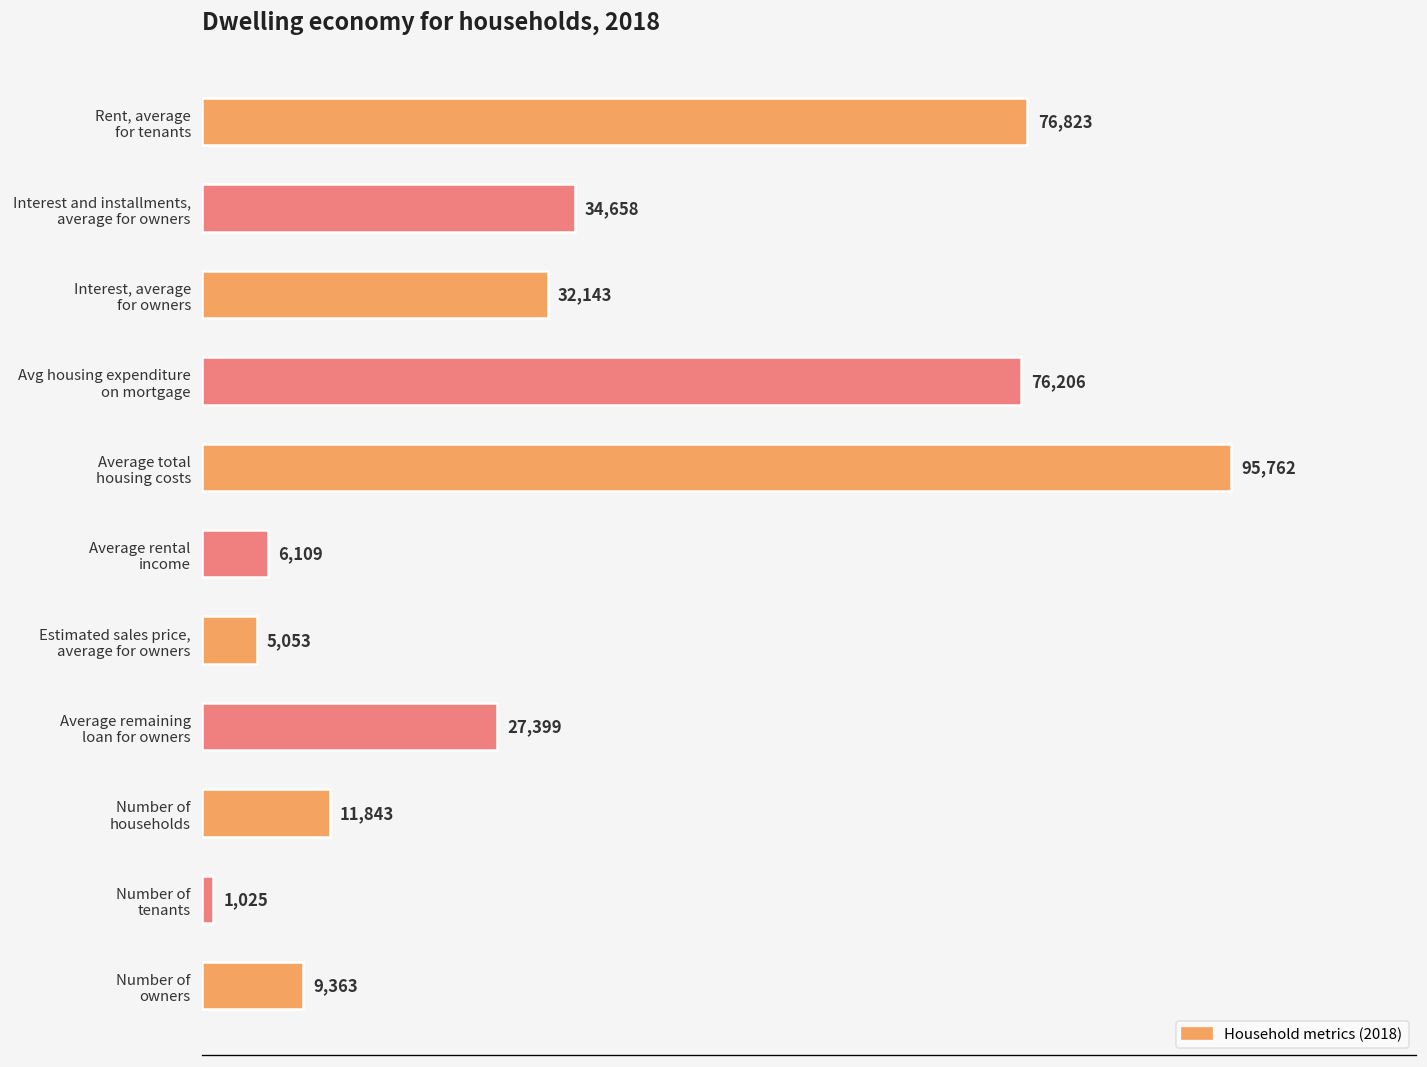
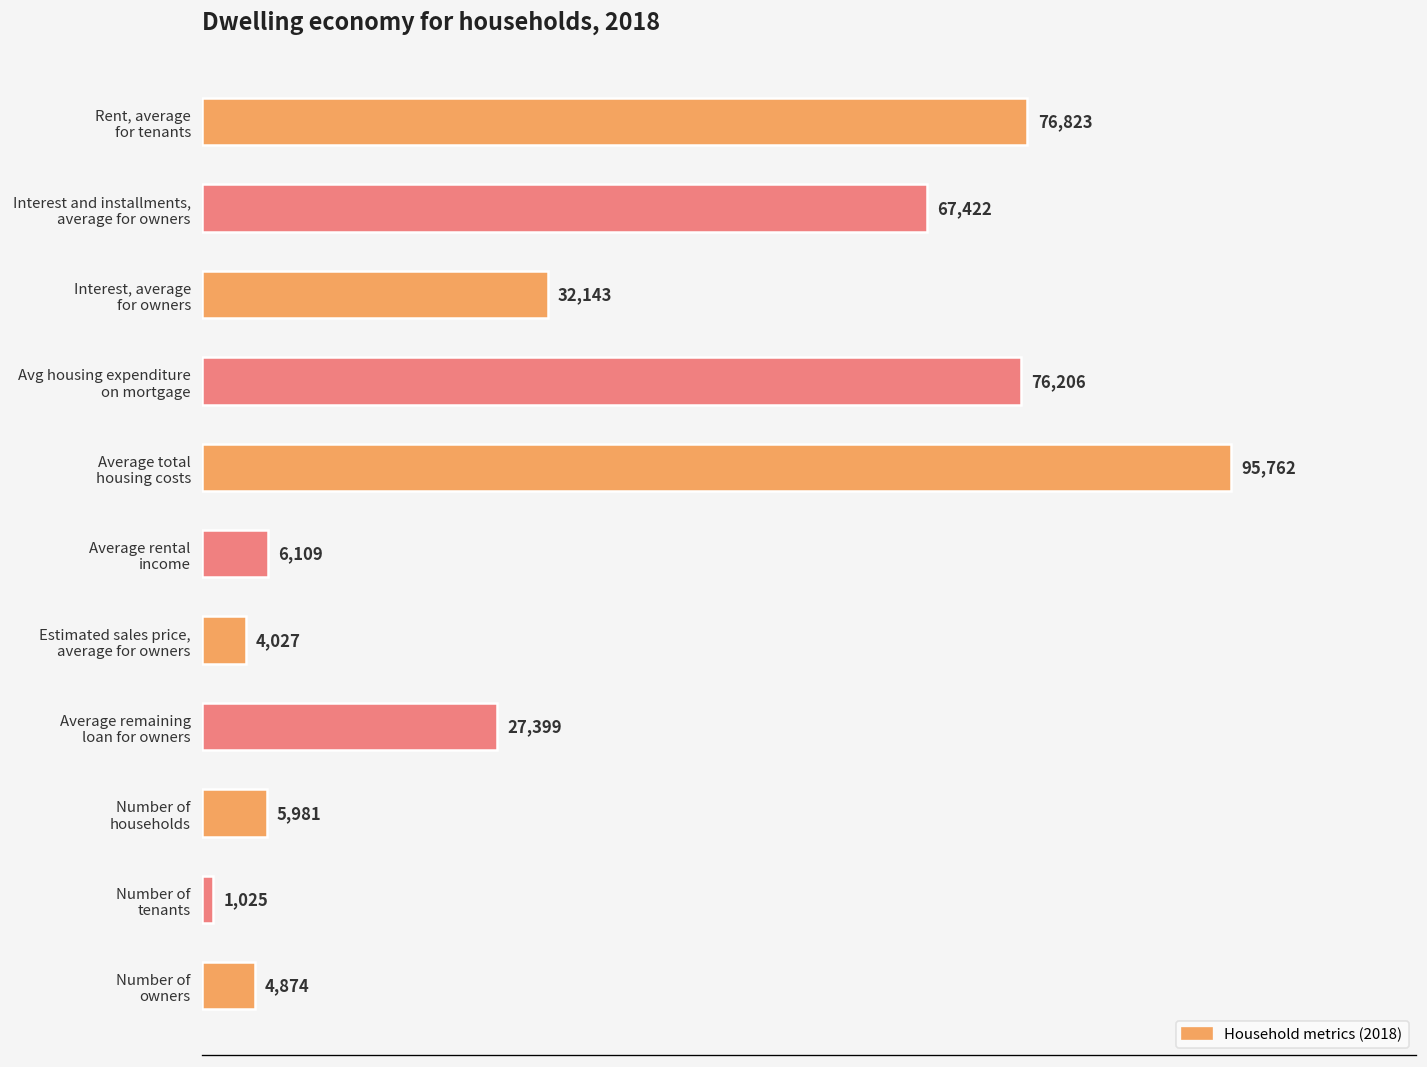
Interest and installments, average for owners: 34,658 -> 67,422
Estimated sales price, average for owners: 5,053 -> 4,027
Number of households: 11,843 -> 5,981
Number of owners: 9,363 -> 4,874
